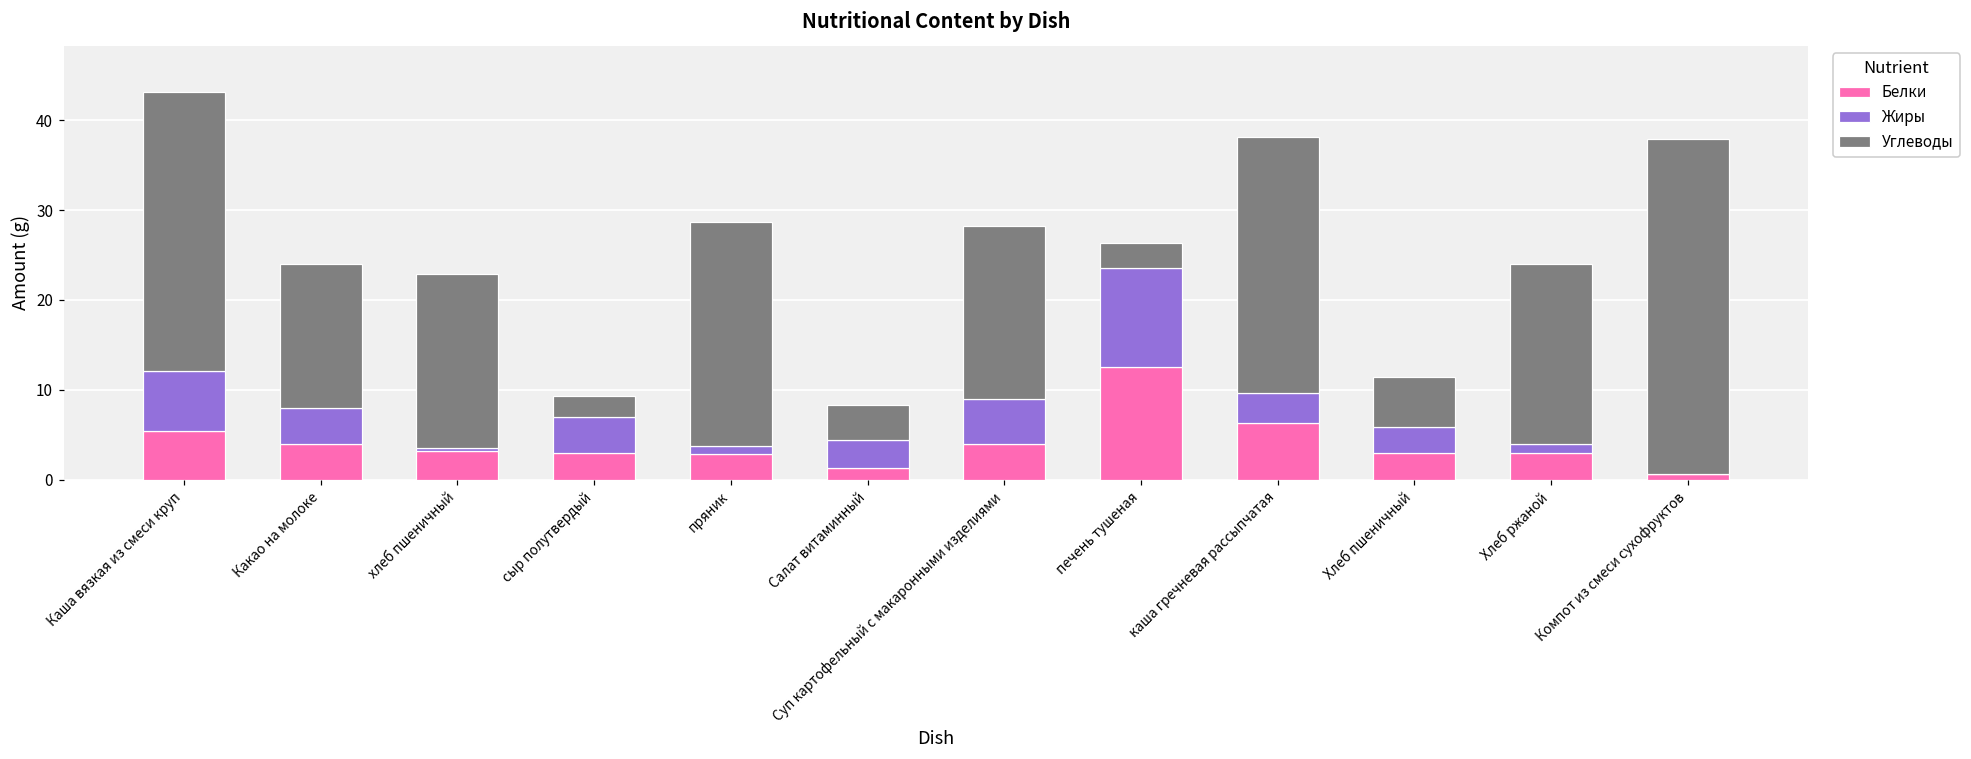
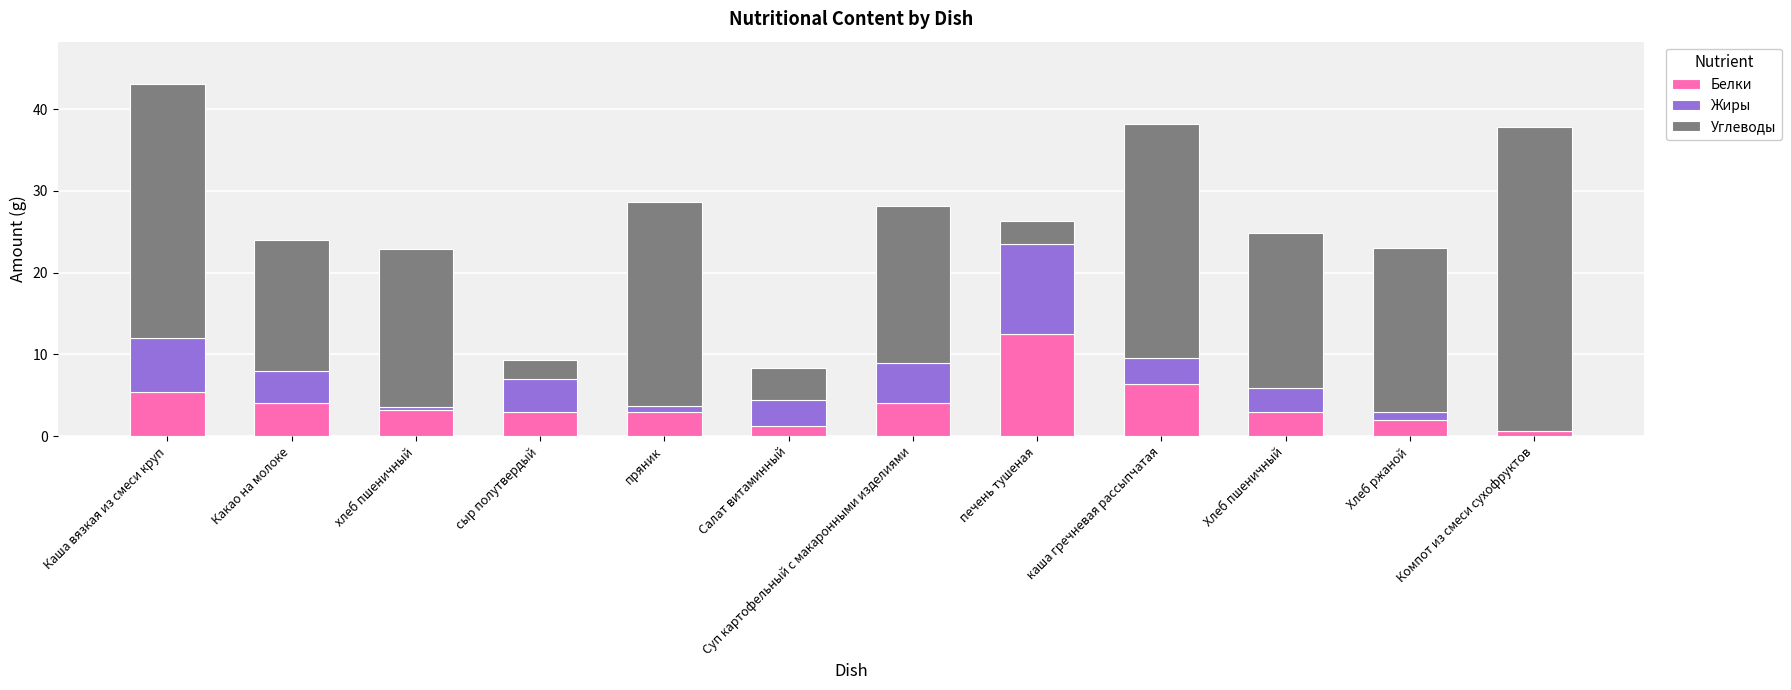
Углеводы, Хлеб пшеничный: 6 -> 19
Белки, Хлеб ржаной: 3 -> 2
